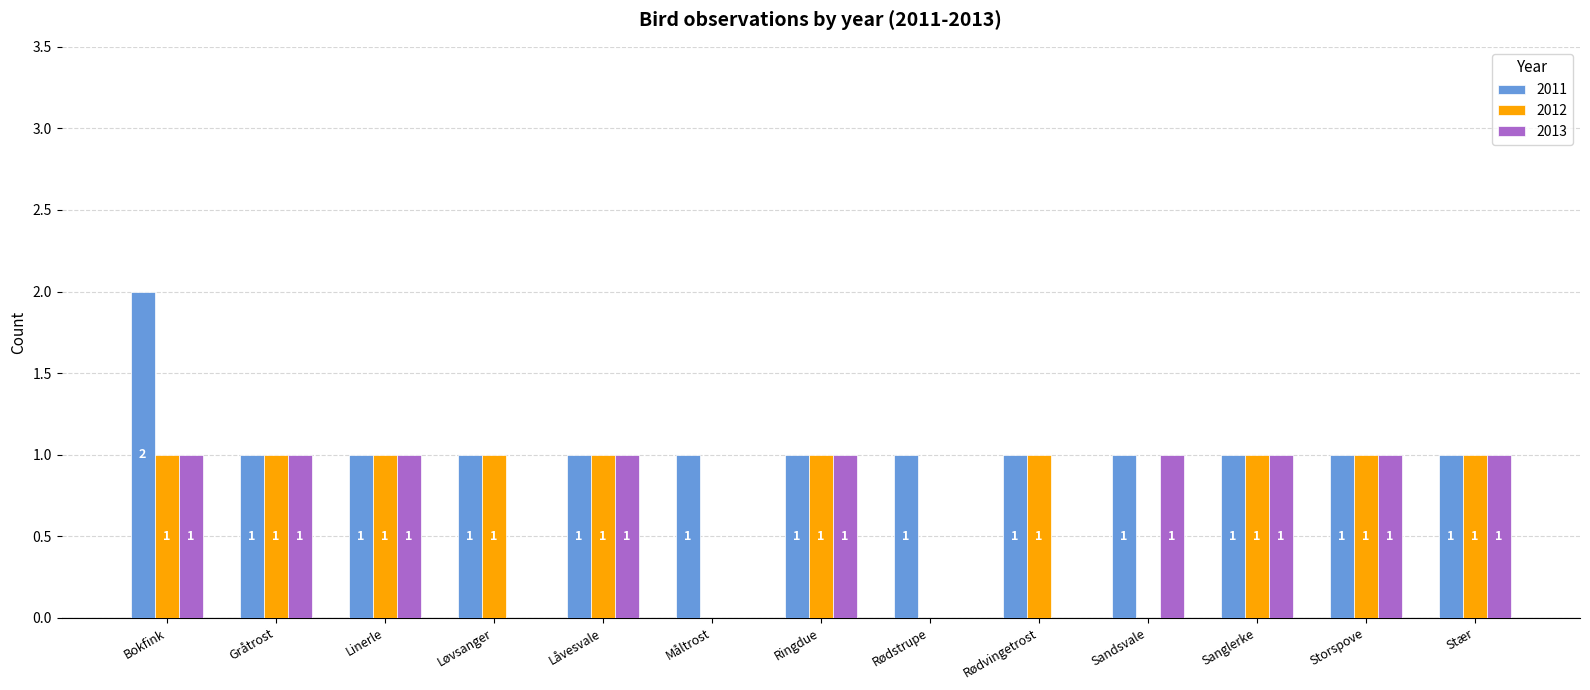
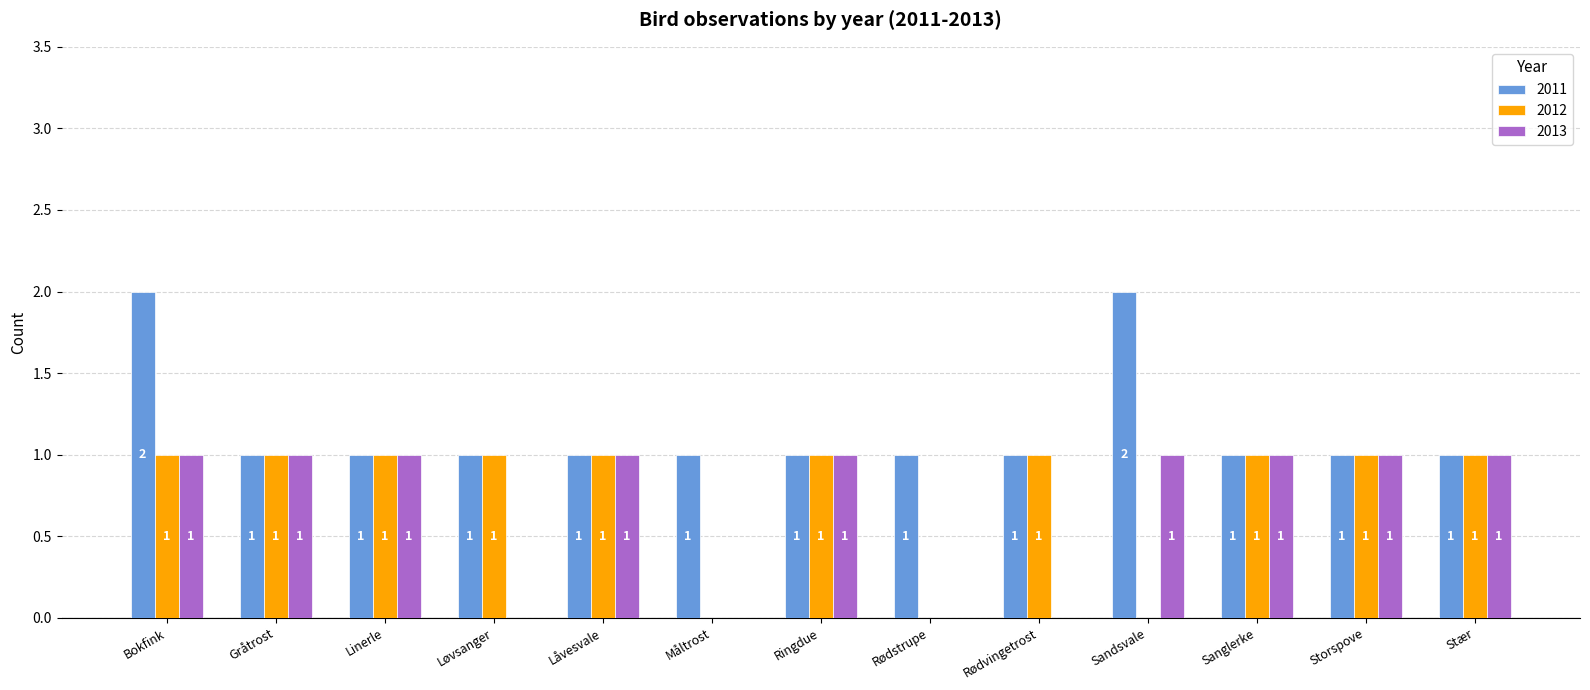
2011, Sandsvale: 1 -> 2
